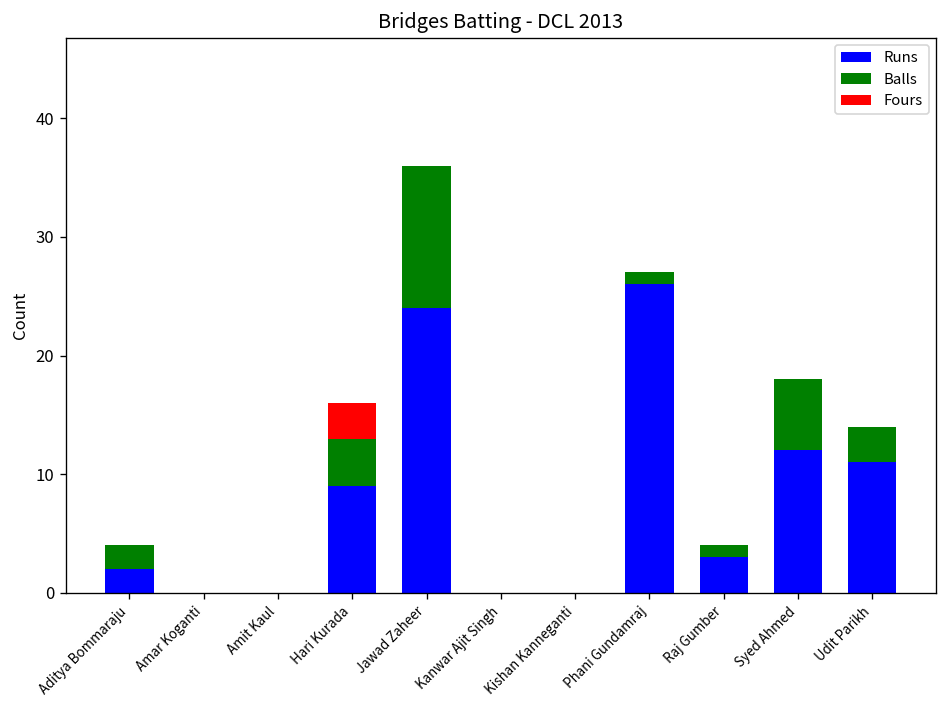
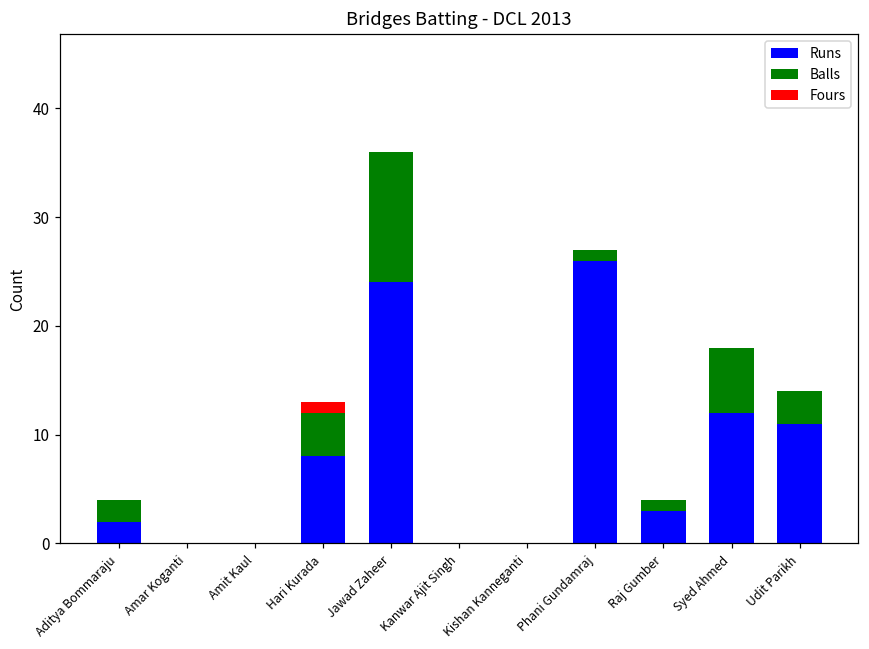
Runs, Hari Kurada: 9 -> 8
Fours, Hari Kurada: 3 -> 1
